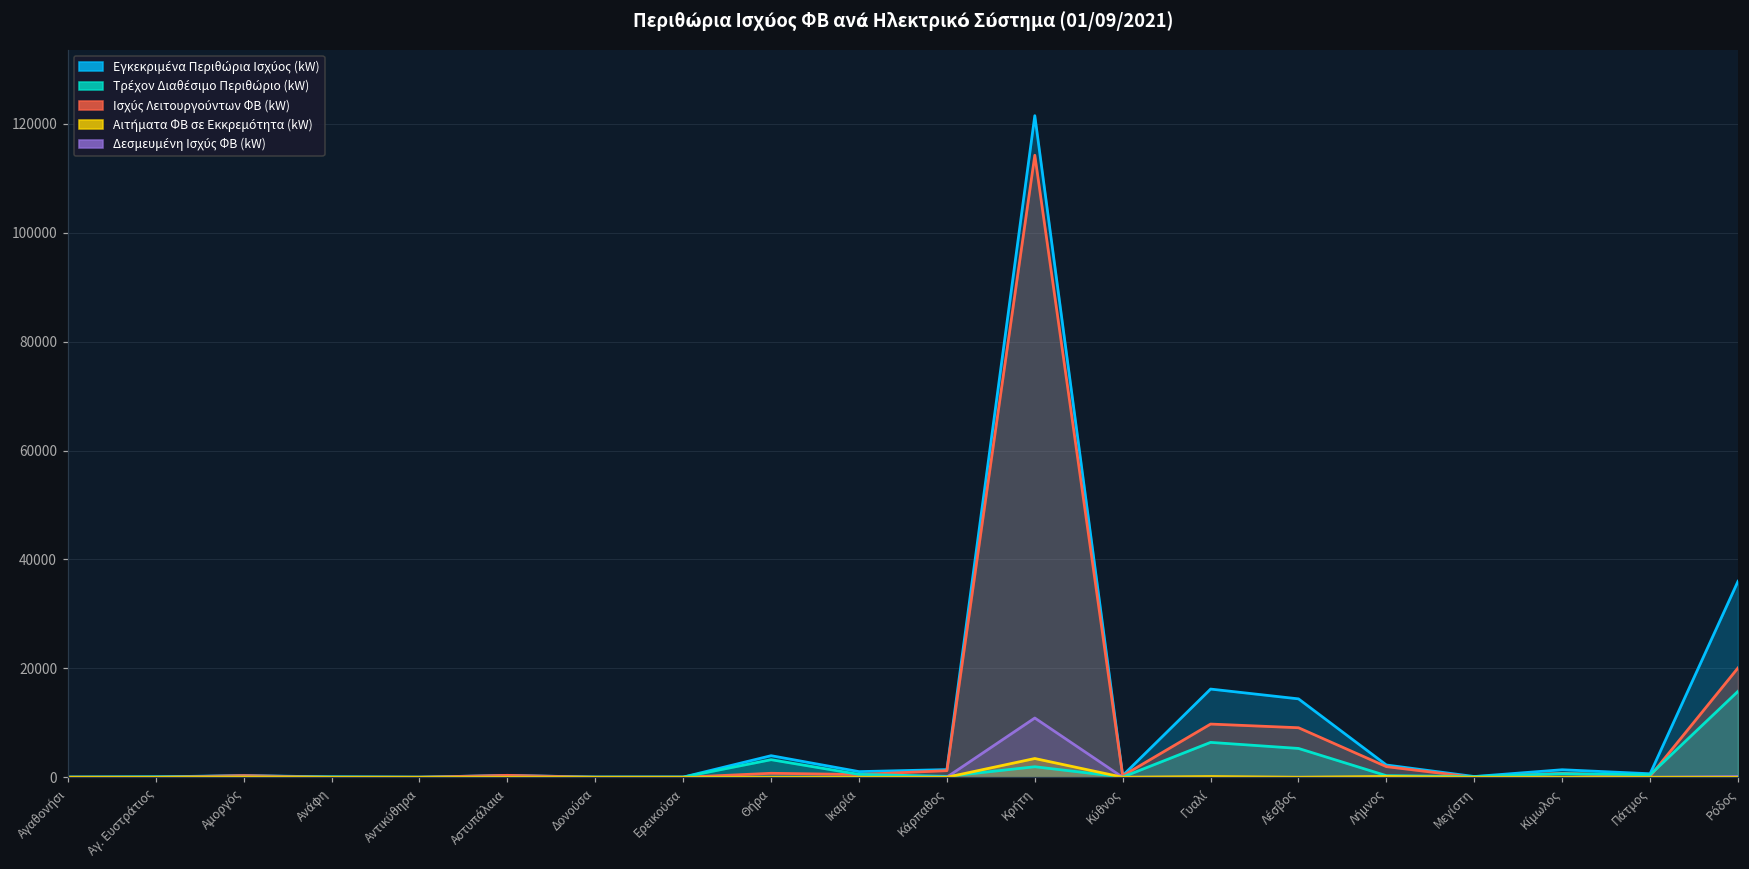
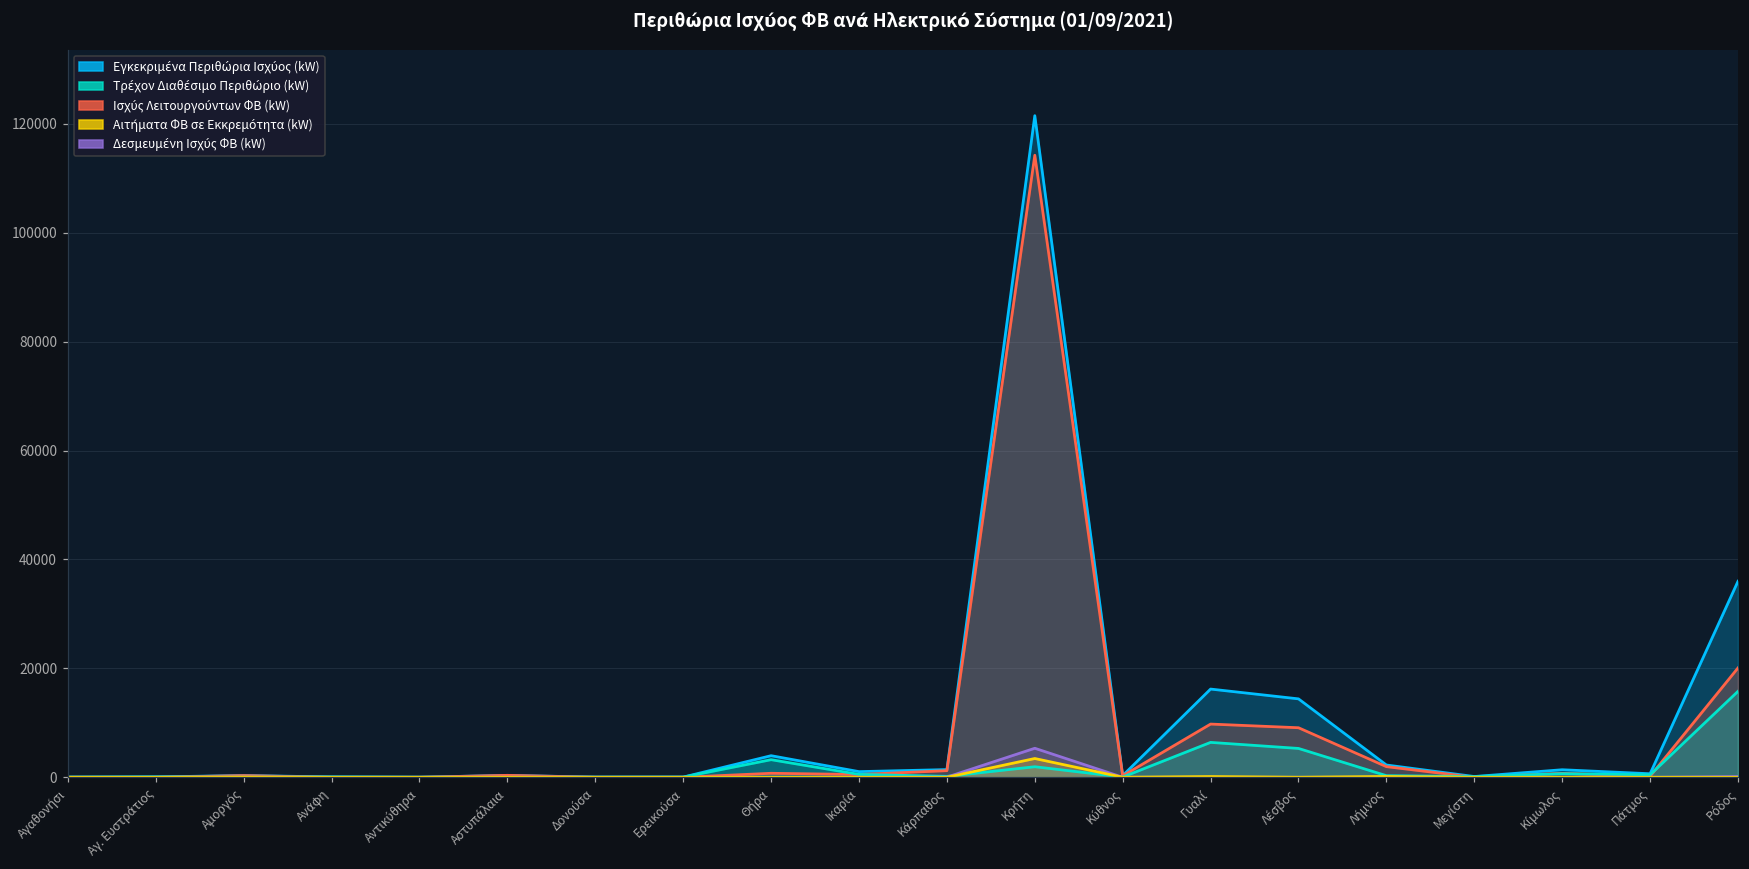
Δεσμευμένη Ισχύς ΦΒ (kW), Κρήτη: 11000 -> 5000
